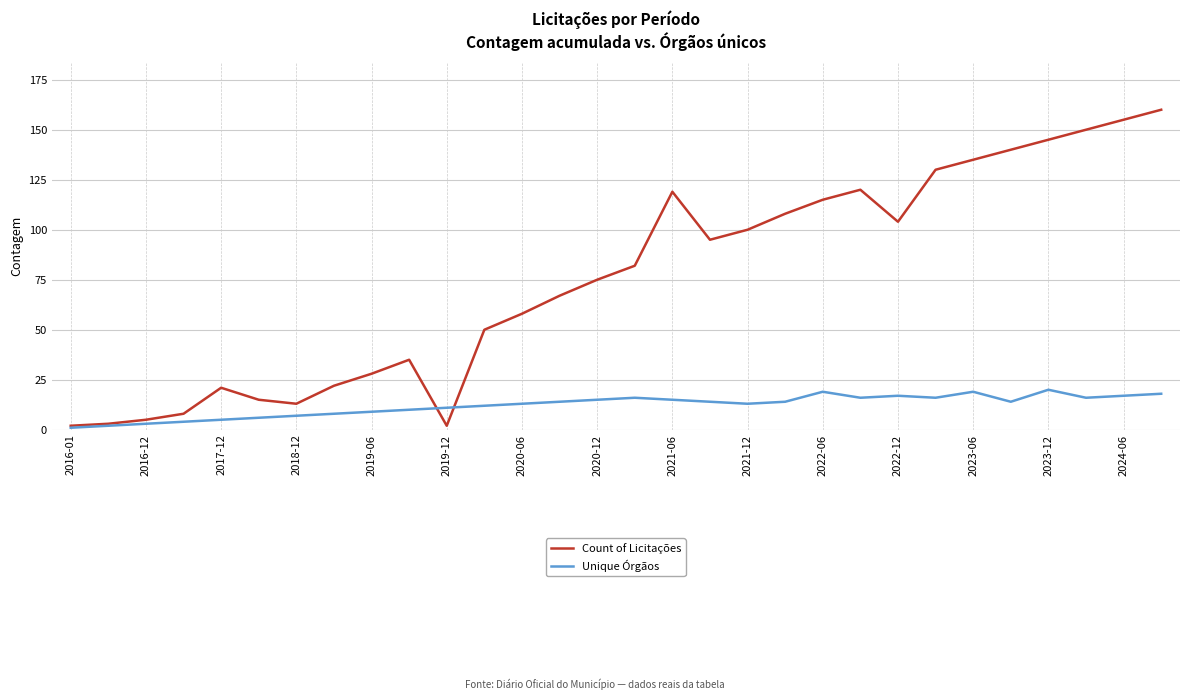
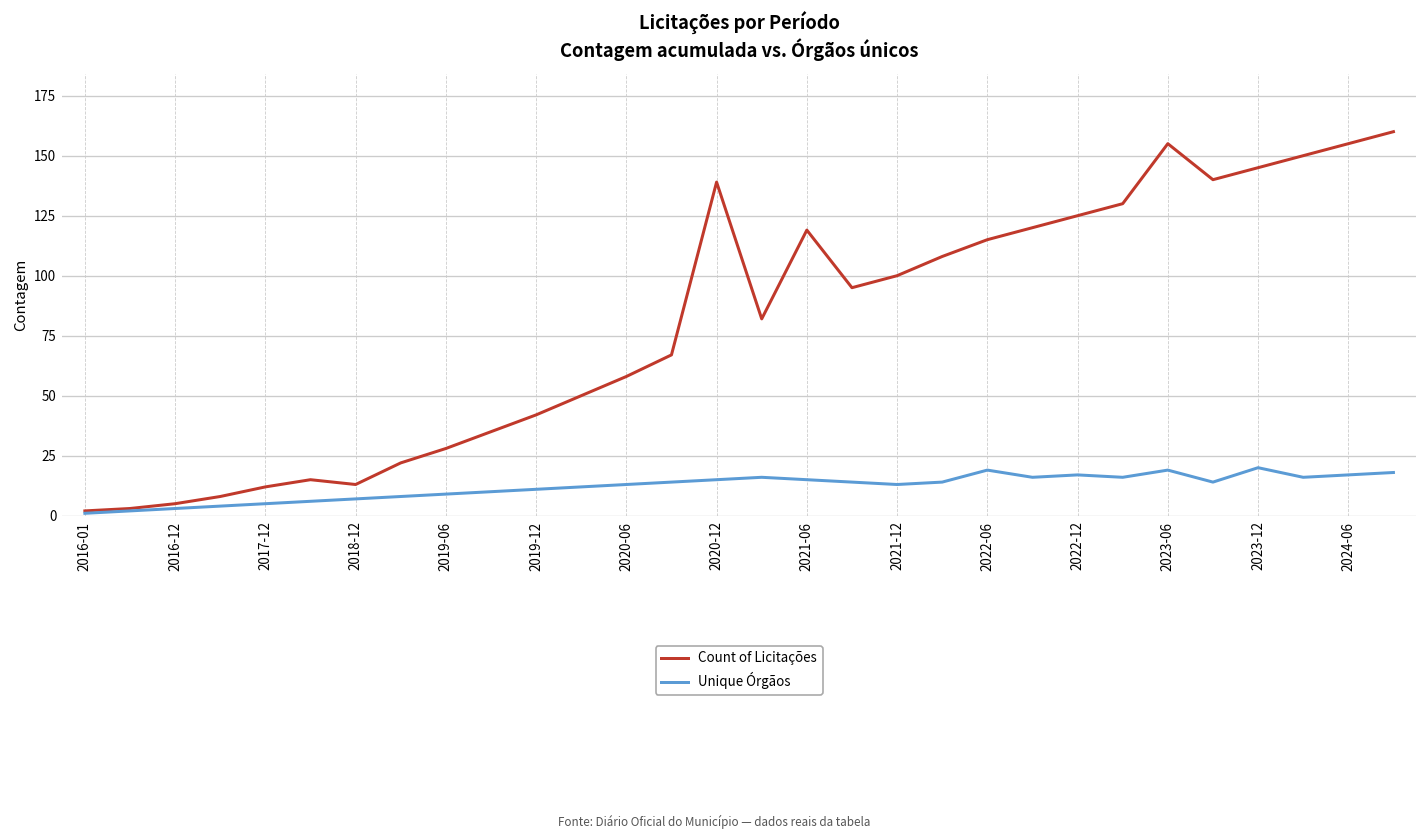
Count of Licitações, 2017-12: 21 -> 12
Count of Licitações, 2019-12: 2 -> 42
Count of Licitações, 2020-12: 75 -> 139
Count of Licitações, 2022-12: 104 -> 125
Count of Licitações, 2023-06: 135 -> 155
